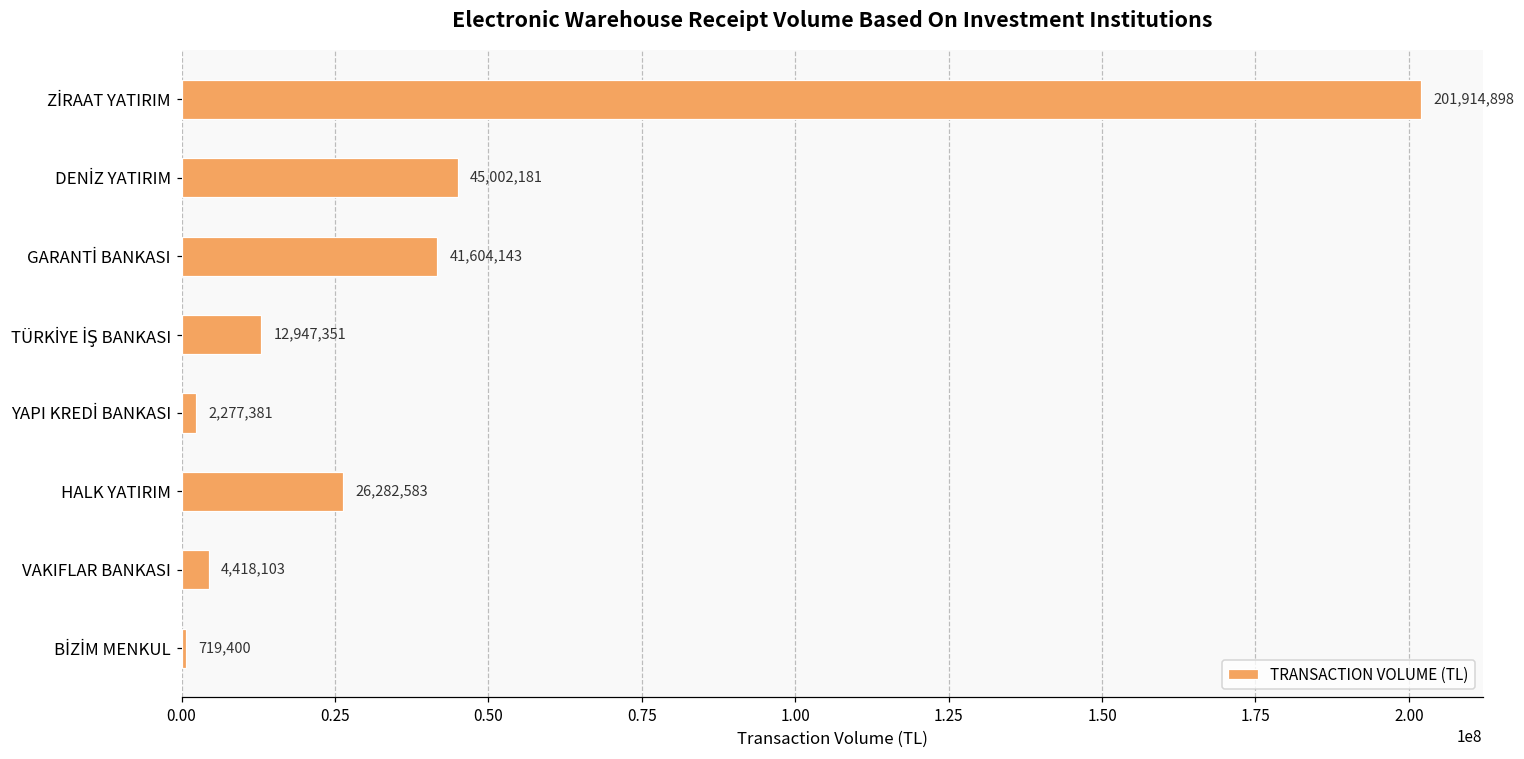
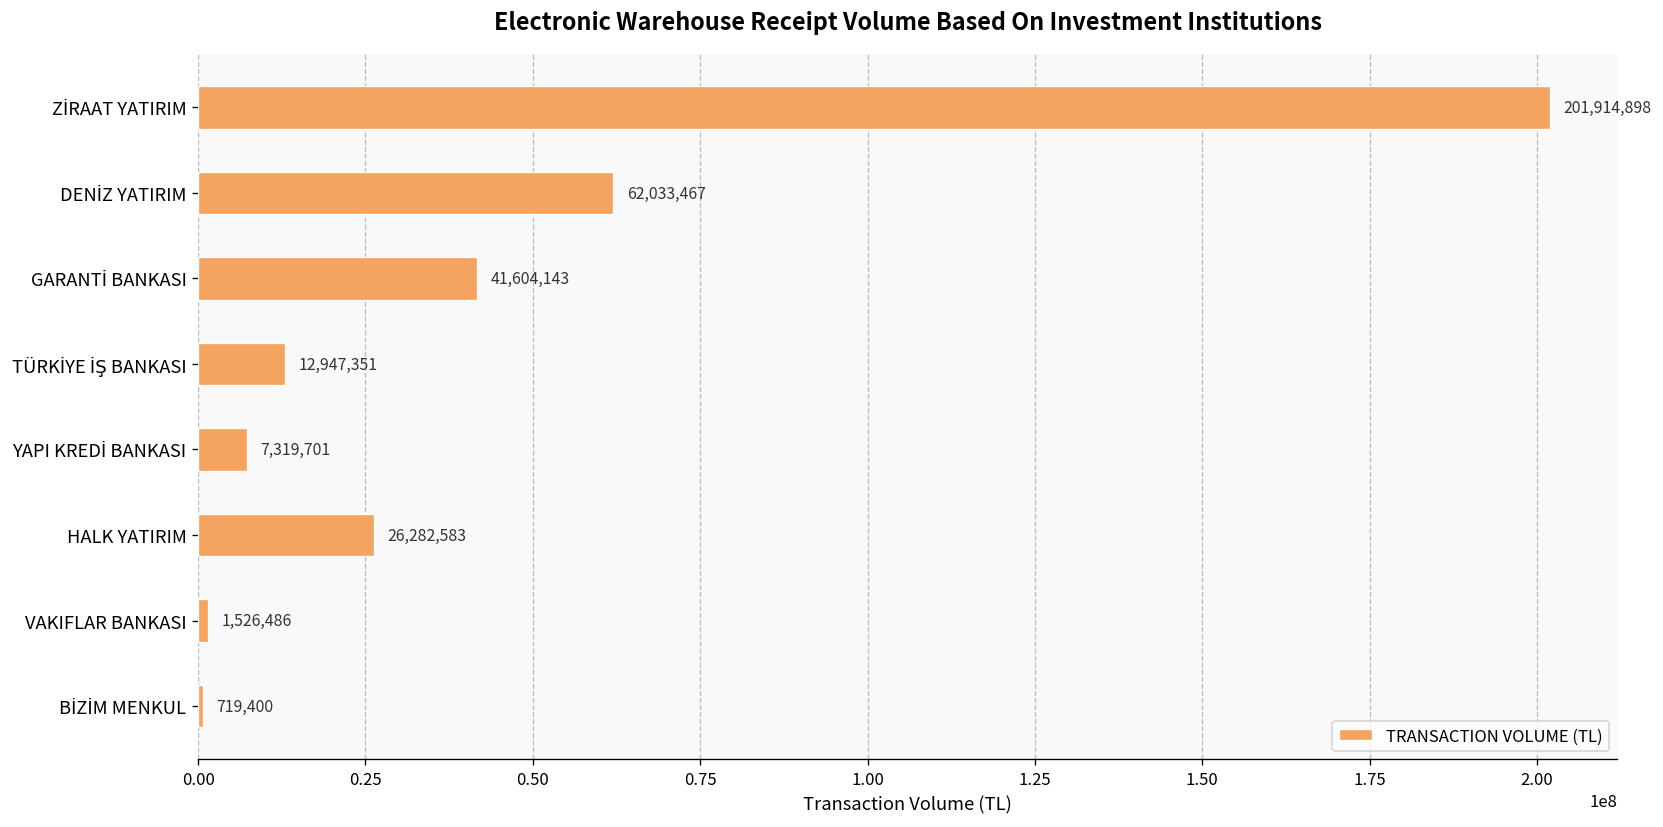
DENİZ YATIRIM: 45,002,181 -> 62,033,467
YAPI KREDİ BANKASI: 2,277,381 -> 7,319,701
VAKIFLAR BANKASI: 4,418,103 -> 1,526,486
